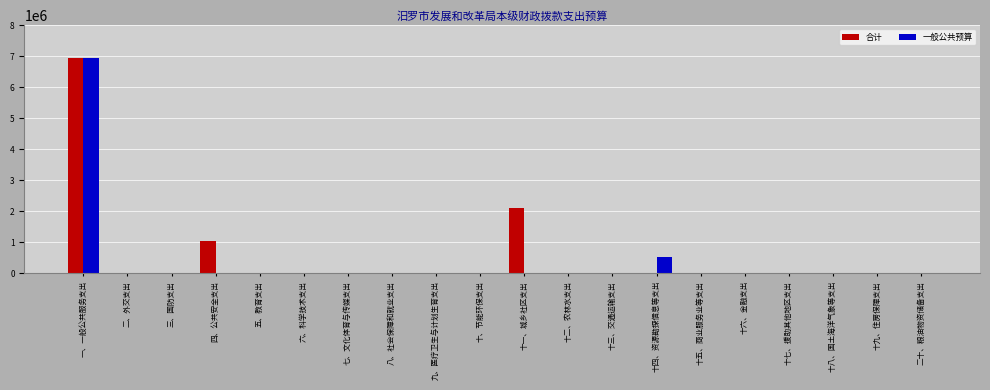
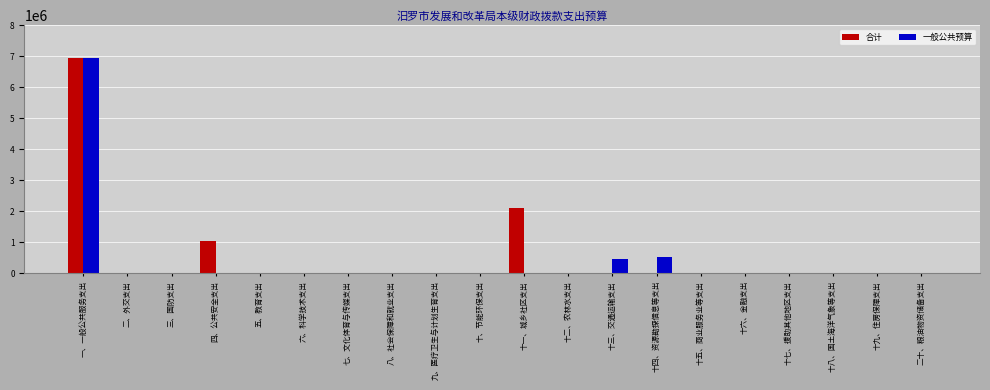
一般公共预算, 十三、交通运输支出: 0 -> 500000
